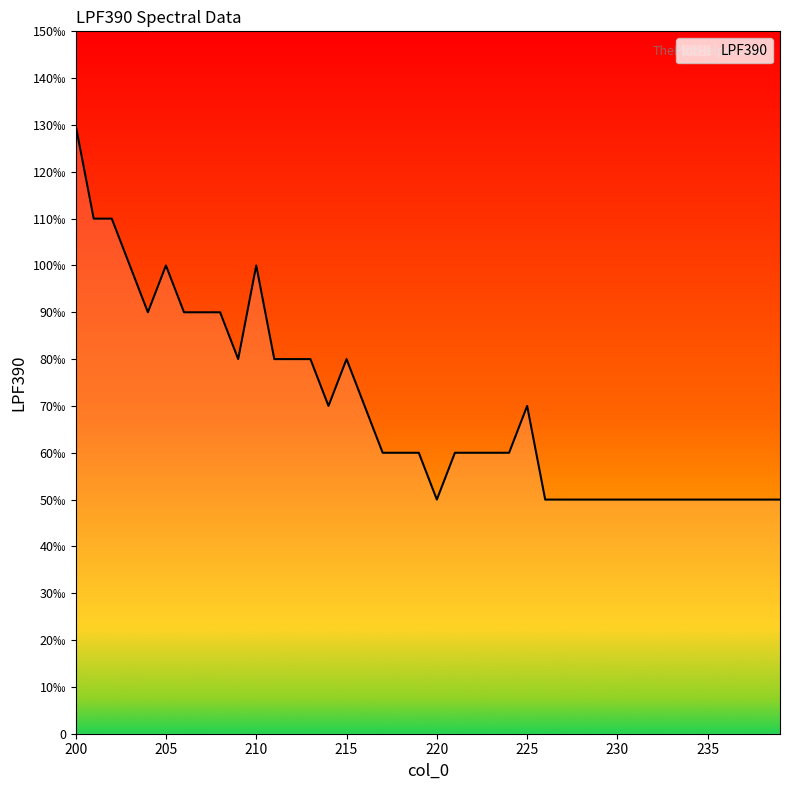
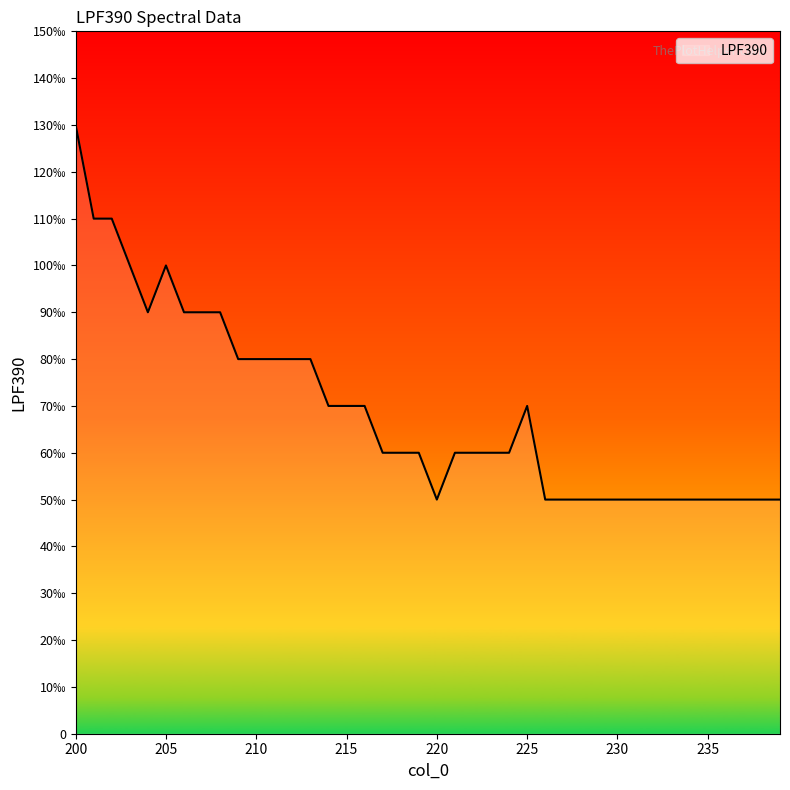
210: 100‰ -> 80‰
215: 80‰ -> 70‰
